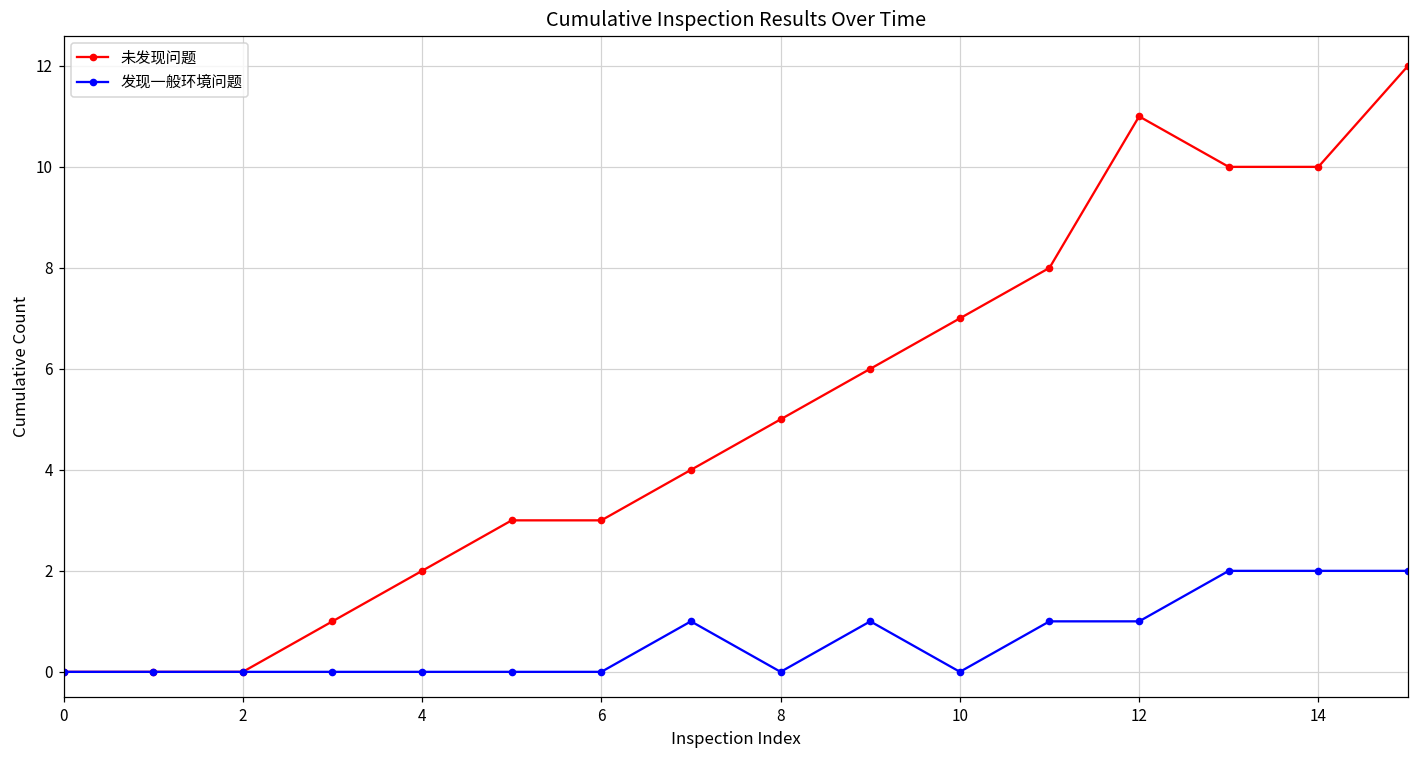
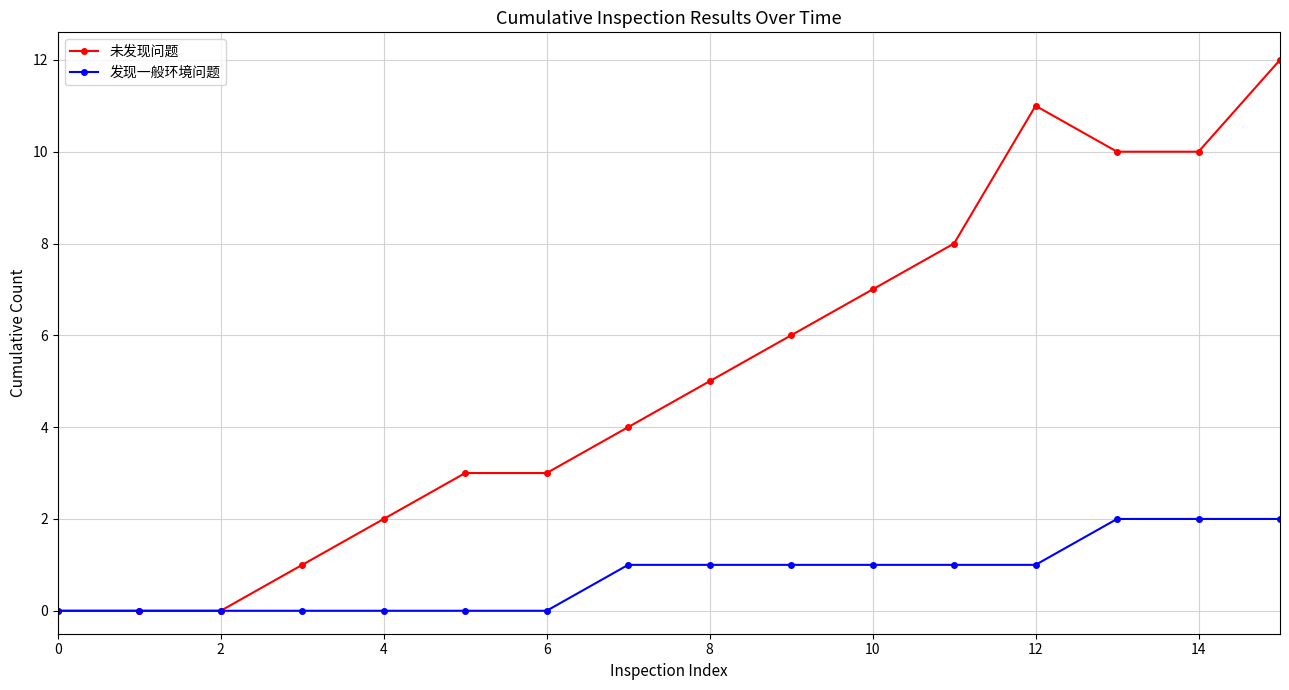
发现一般环境问题, 8: 0 -> 1
发现一般环境问题, 10: 0 -> 1
